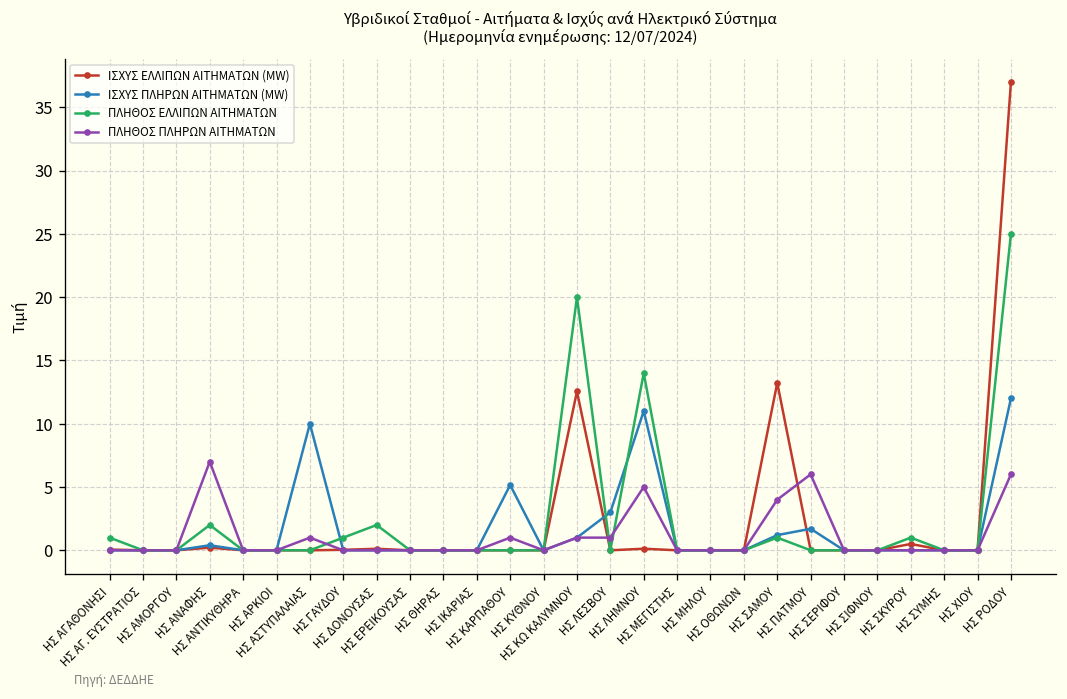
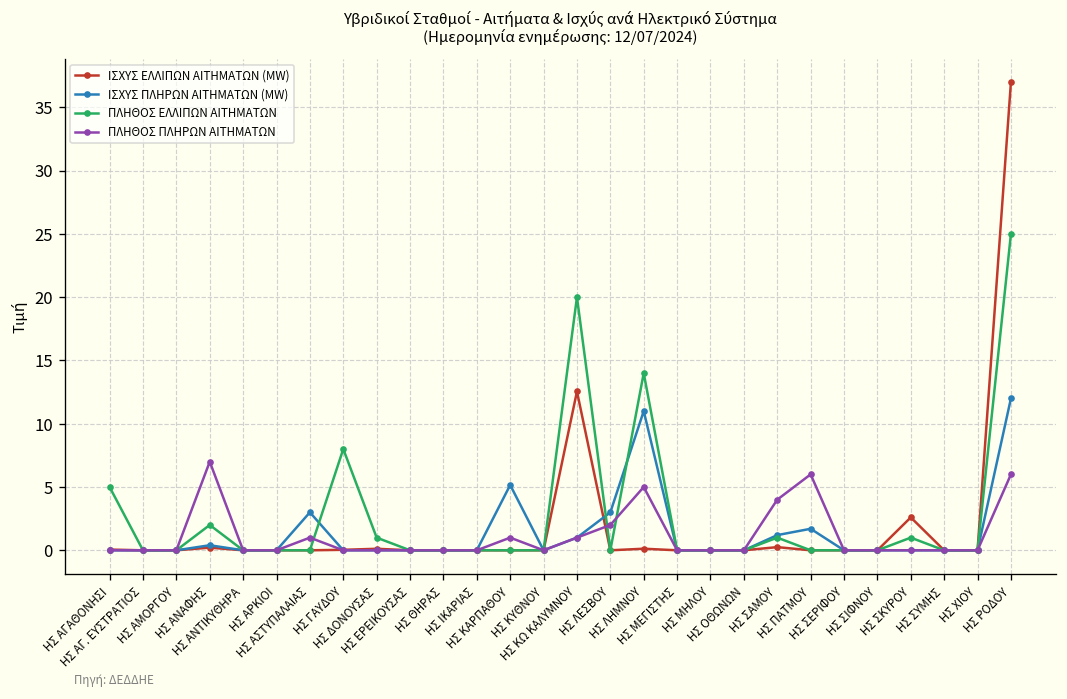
ΠΛΗΘΟΣ ΕΛΛΙΠΩΝ ΑΙΤΗΜΑΤΩΝ, ΗΣ ΑΓΑΘΟΝΗΣΙ: 1 -> 5
ΙΣΧΥΣ ΠΛΗΡΩΝ ΑΙΤΗΜΑΤΩΝ (MW), ΗΣ ΑΣΤΥΠΑΛΑΙΑΣ: 10 -> 3
ΠΛΗΘΟΣ ΕΛΛΙΠΩΝ ΑΙΤΗΜΑΤΩΝ, ΗΣ ΓΑΥΔΟΥ: 1 -> 8
ΠΛΗΘΟΣ ΕΛΛΙΠΩΝ ΑΙΤΗΜΑΤΩΝ, ΗΣ ΔΟΝΟΥΣΑΣ: 2 -> 1
ΠΛΗΘΟΣ ΠΛΗΡΩΝ ΑΙΤΗΜΑΤΩΝ, ΗΣ ΛΕΣΒΟΥ: 1 -> 2
ΙΣΧΥΣ ΕΛΛΙΠΩΝ ΑΙΤΗΜΑΤΩΝ (MW), ΗΣ ΣΑΜΟΥ: 13.2 -> 0.3
ΙΣΧΥΣ ΕΛΛΙΠΩΝ ΑΙΤΗΜΑΤΩΝ (MW), ΗΣ ΣΚΥΡΟΥ: 0.5 -> 2.6
